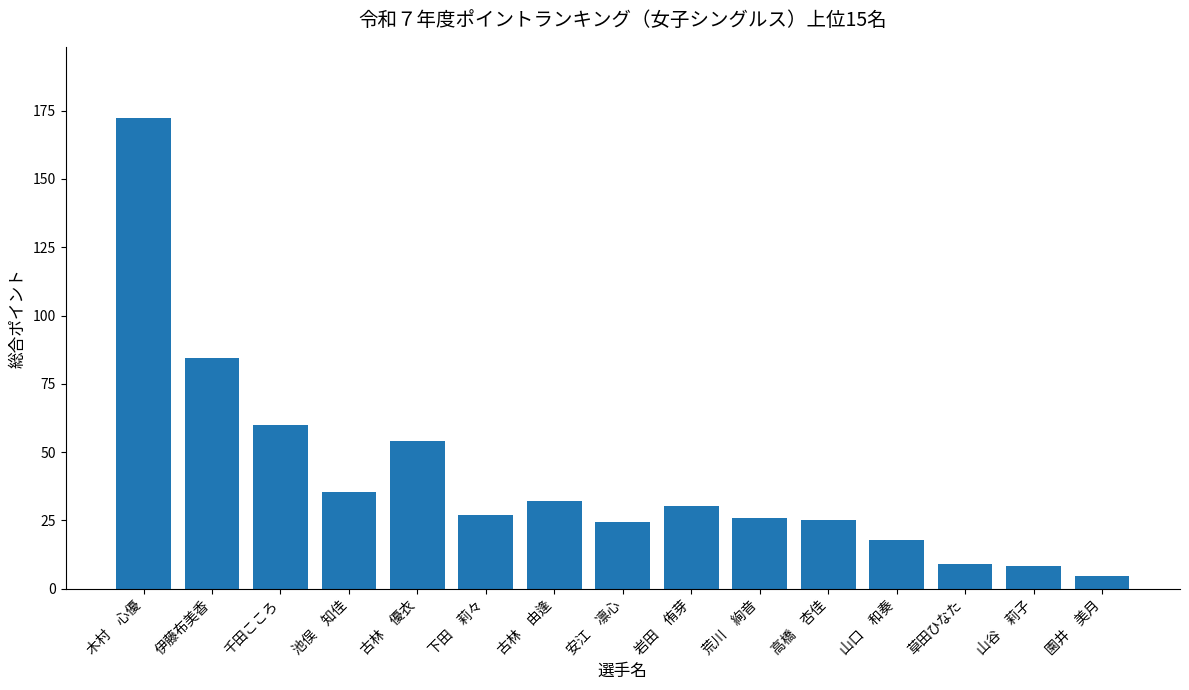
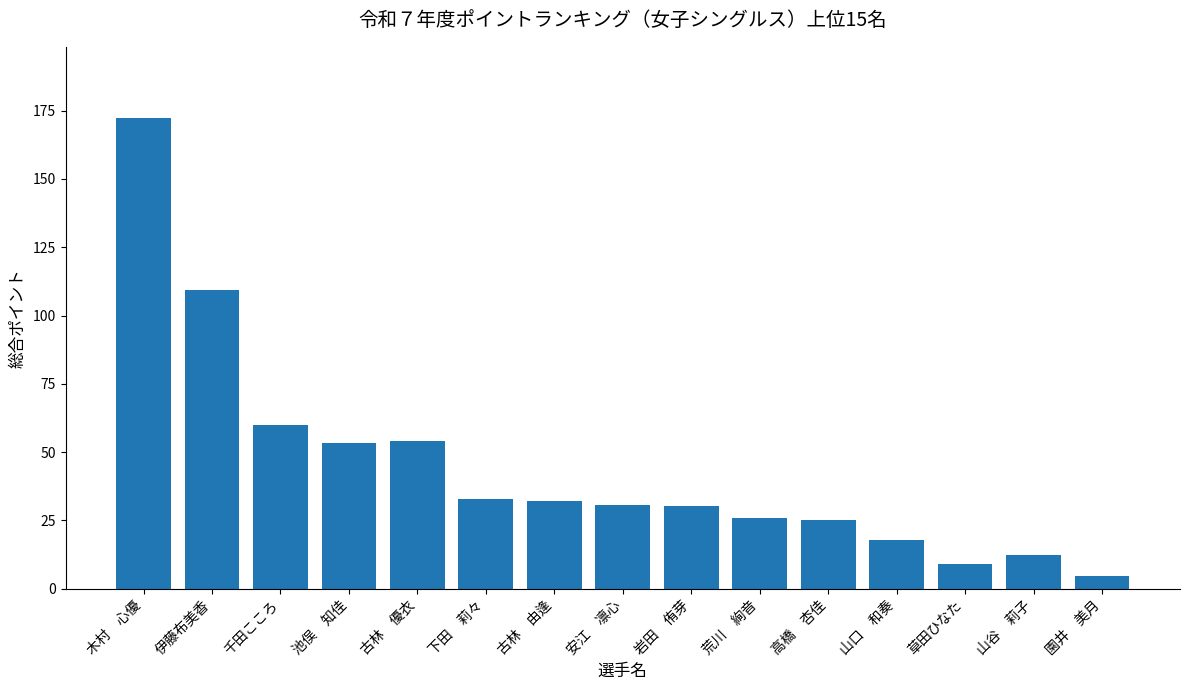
伊藤布美香: 85 -> 110
池俣 知佳: 35 -> 53
下田 莉々: 27 -> 33
安江 凛心: 24 -> 31
山谷 莉子: 8 -> 12
